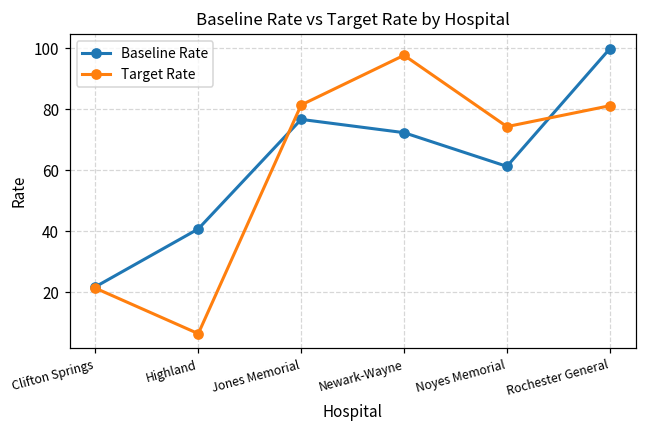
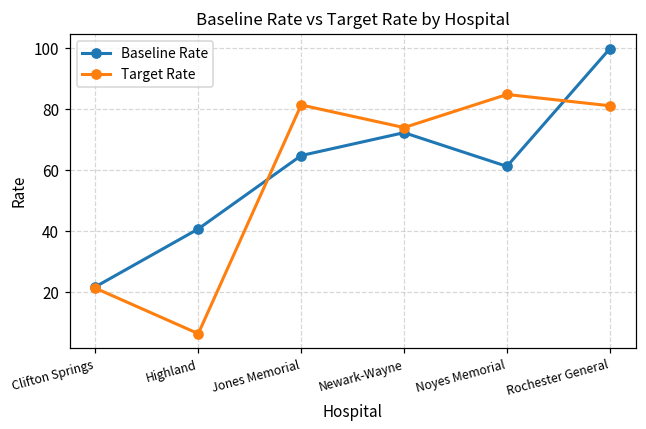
Baseline Rate, Jones Memorial: 77 -> 65
Target Rate, Newark-Wayne: 98 -> 74
Target Rate, Noyes Memorial: 74 -> 85
